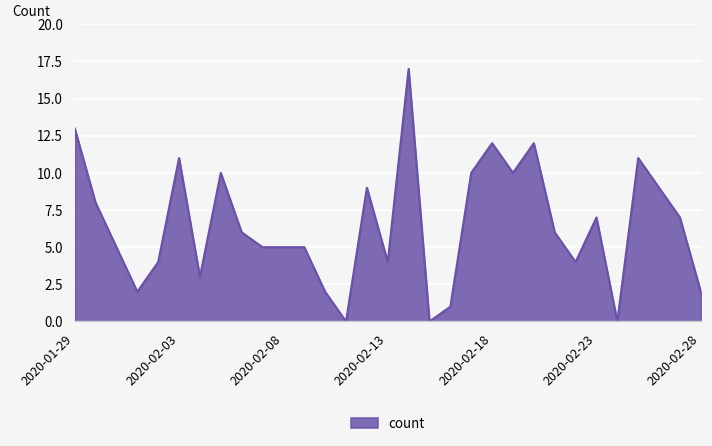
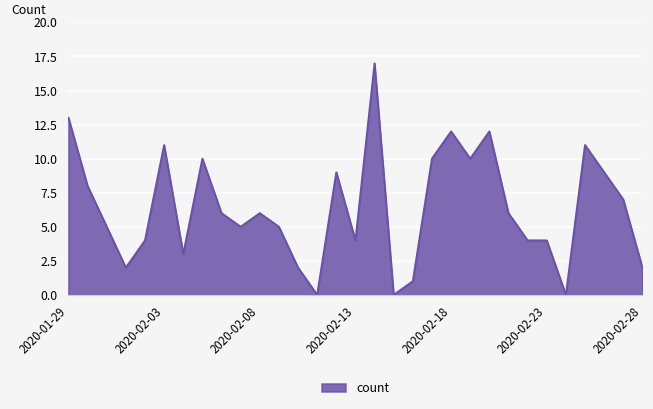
2020-02-08: 5 -> 6
2020-02-23: 7 -> 4
